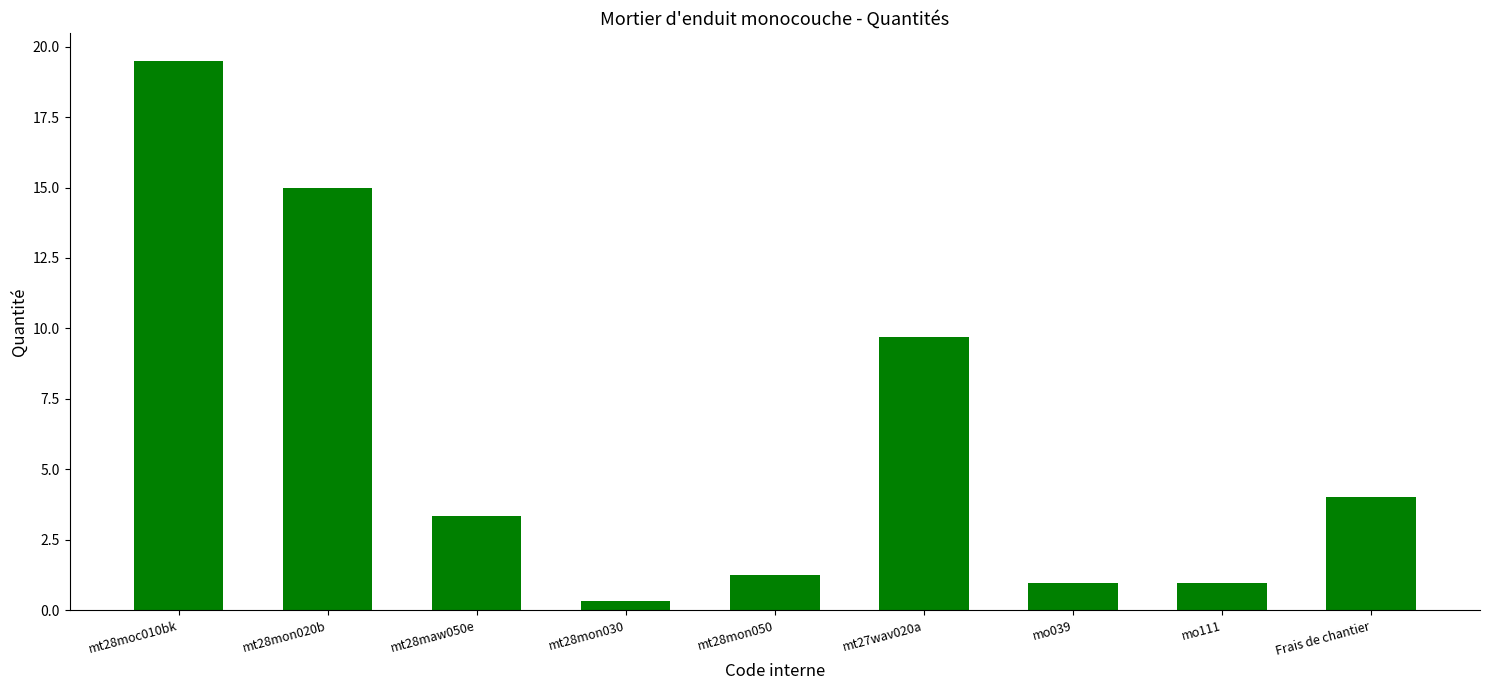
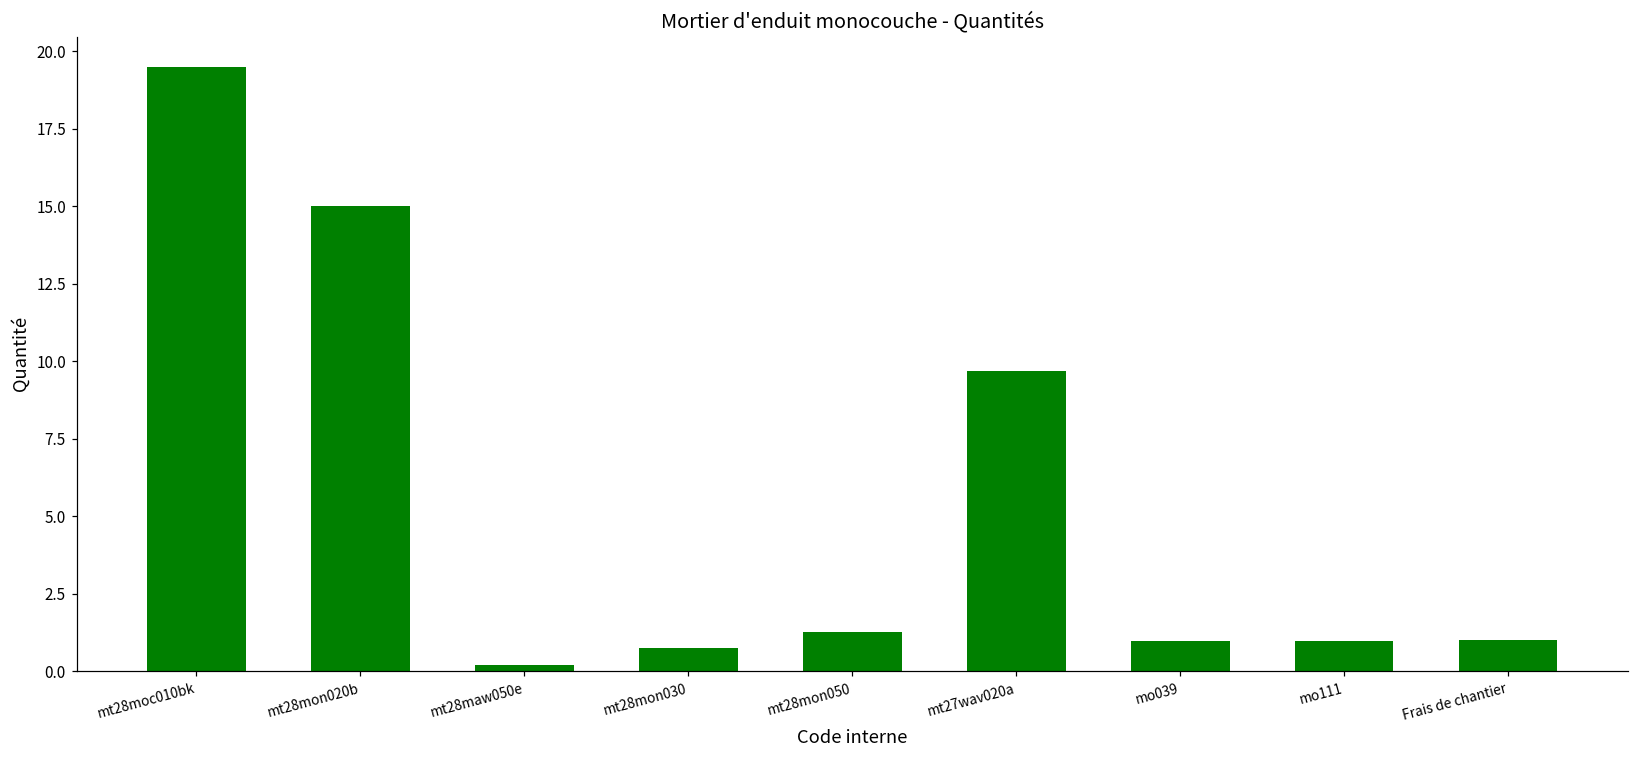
mt28maw050e: 3.4 -> 0.2
mt28mon030: 0.3 -> 0.8
Frais de chantier: 4 -> 1
